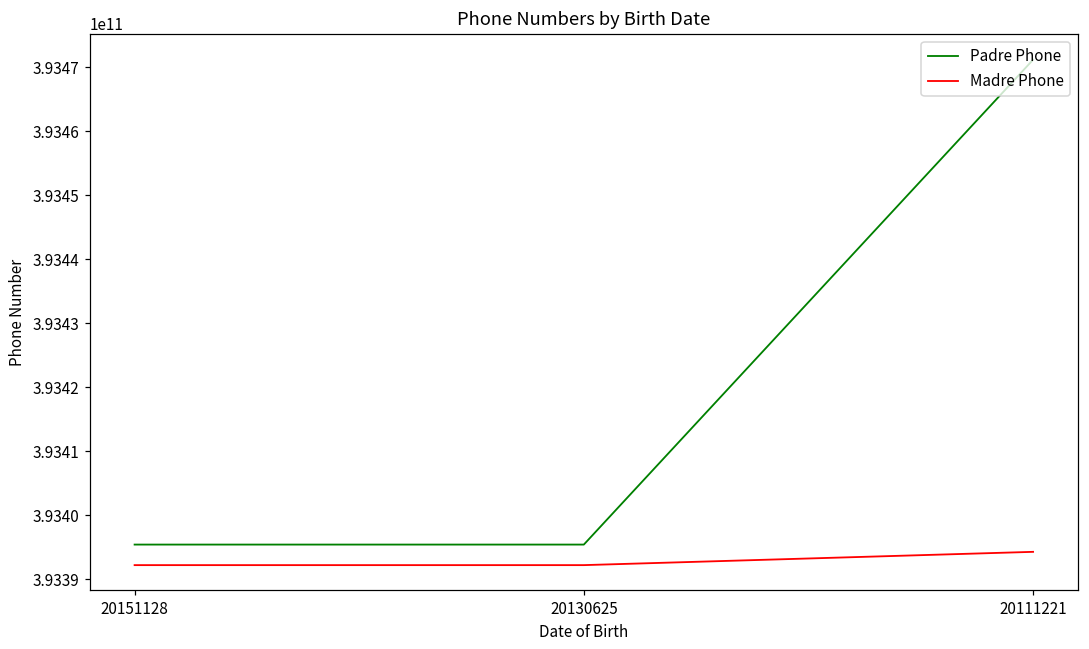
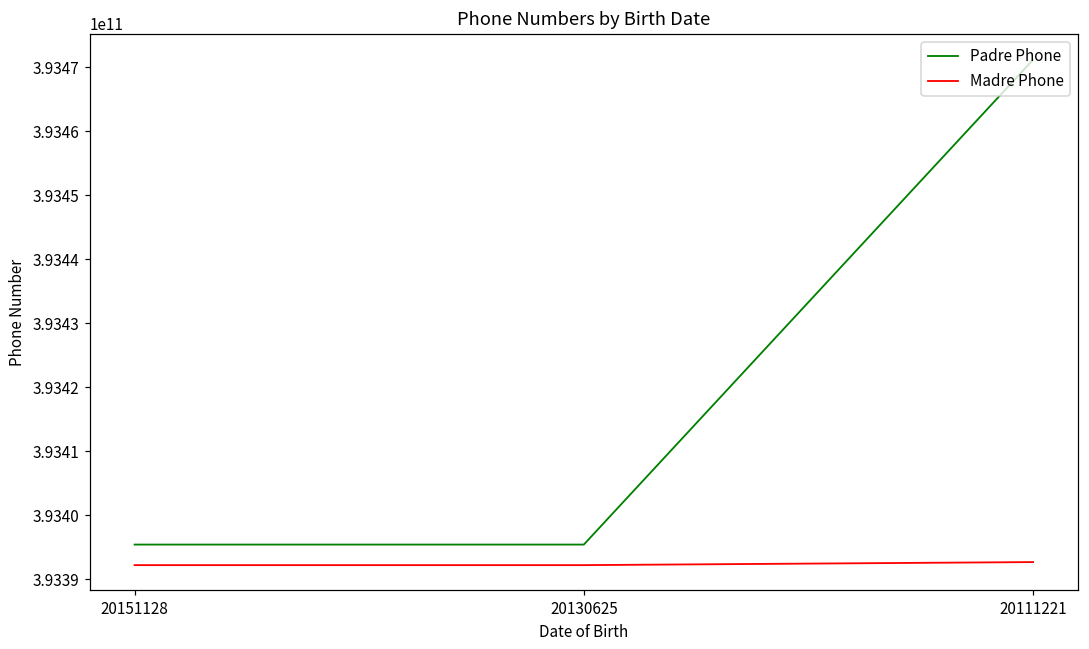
Madre Phone, 20111221: 393394000000 -> 393393000000
